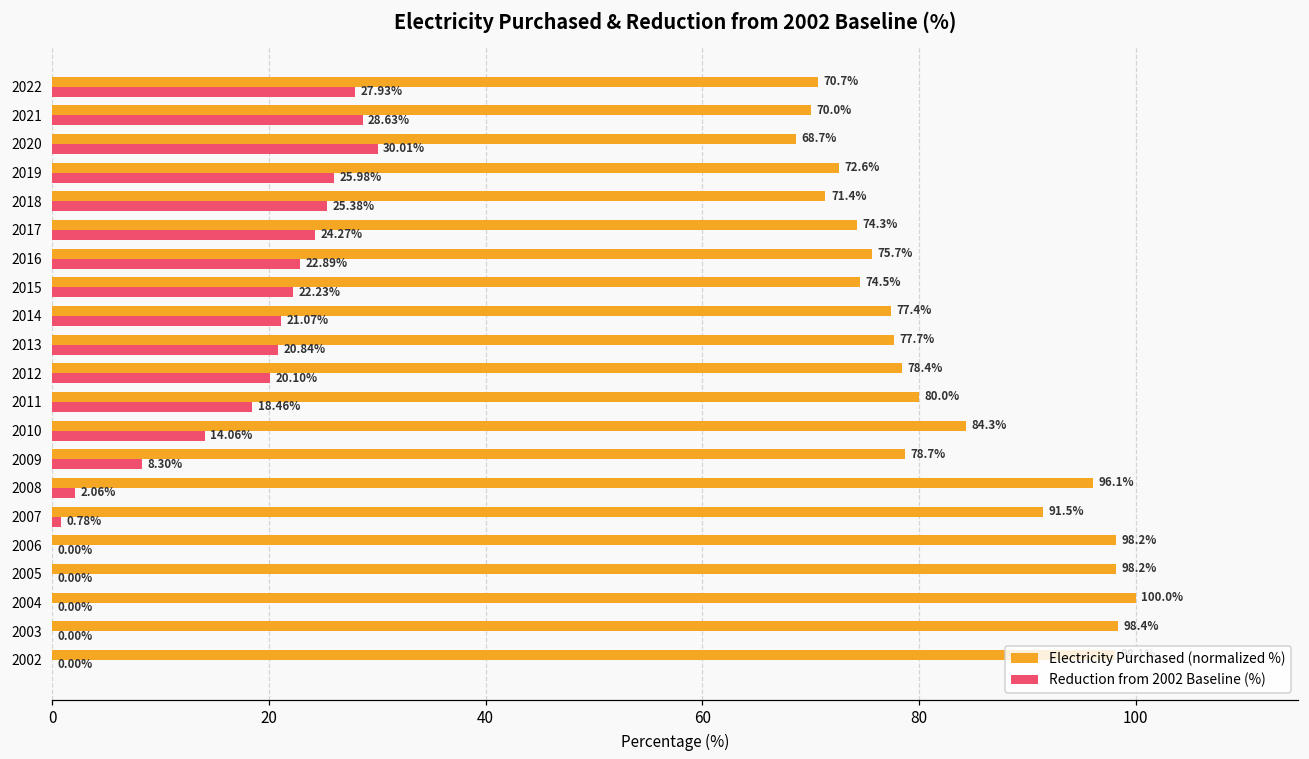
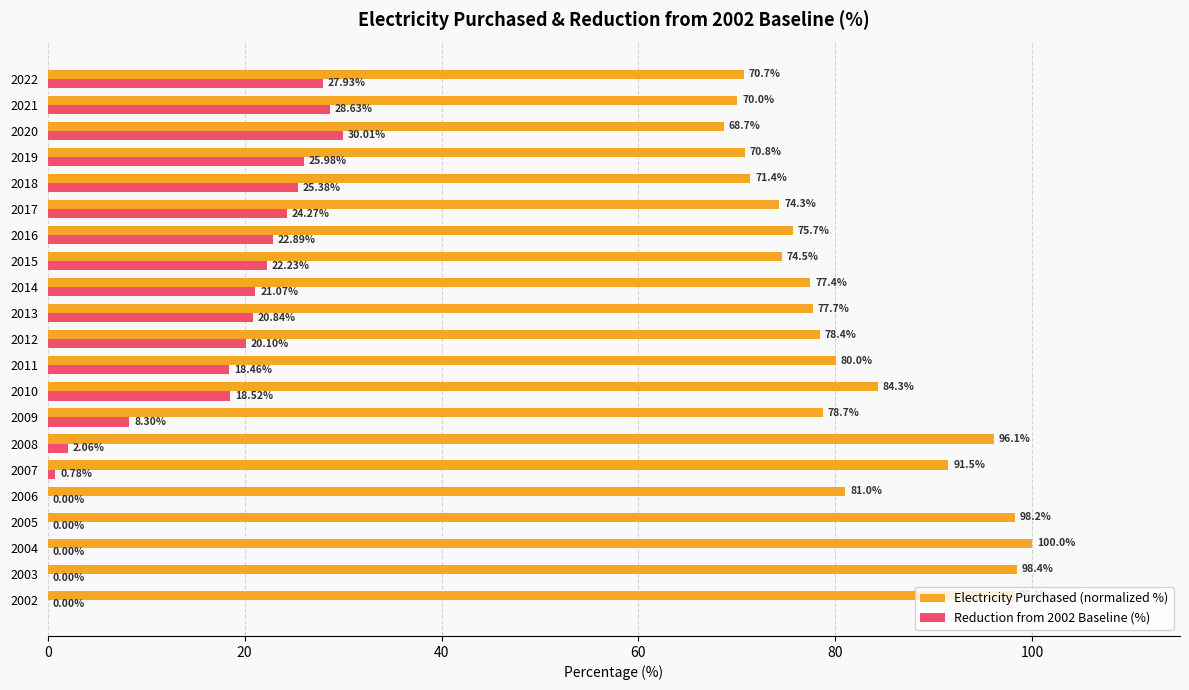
Electricity Purchased (normalized %), 2019: 72.6% -> 70.8%
Reduction from 2002 Baseline (%), 2010: 14.06% -> 18.52%
Electricity Purchased (normalized %), 2006: 98.2% -> 81.0%
